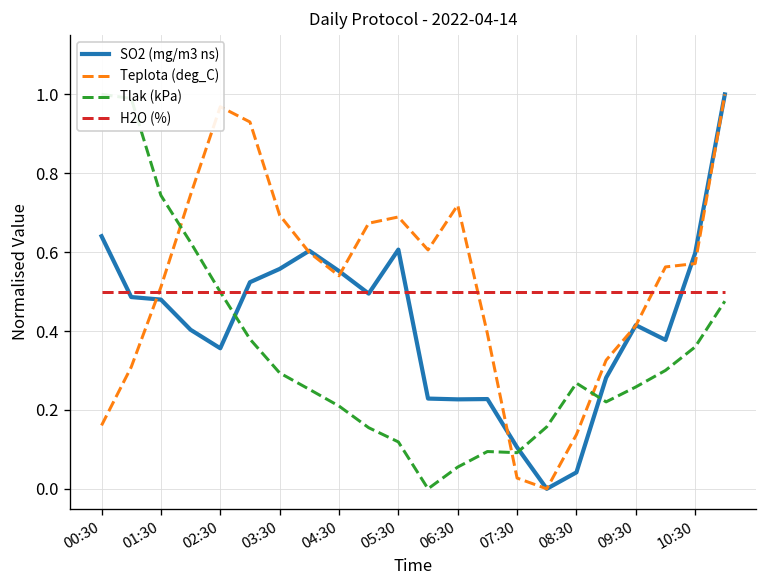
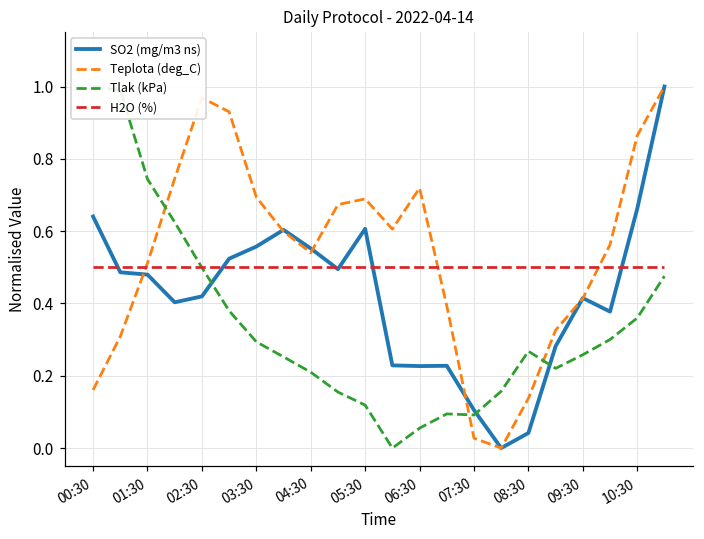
SO2 (mg/m3 ns), 02:30: 0.36 -> 0.42
SO2 (mg/m3 ns), 10:30: 0.60 -> 0.66
Teplota (deg_C), 10:30: 0.57 -> 0.86
